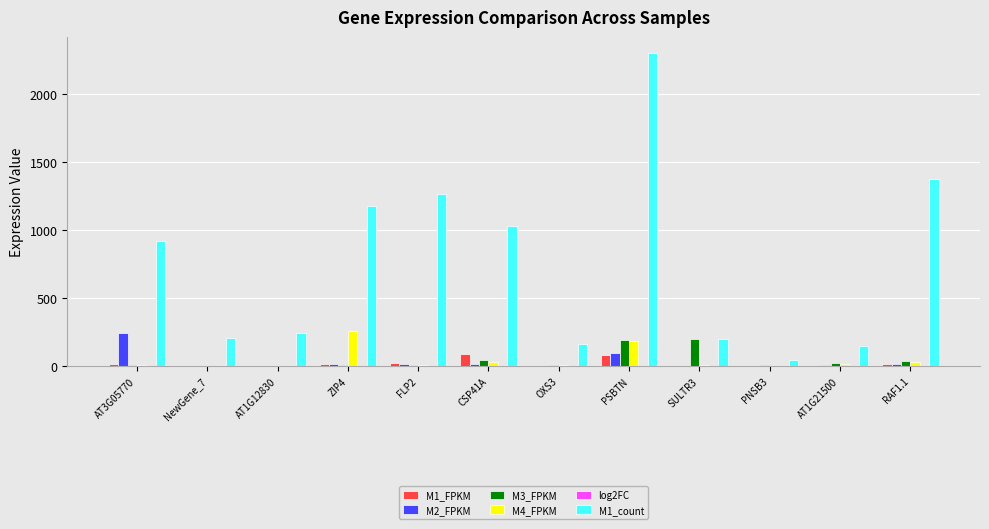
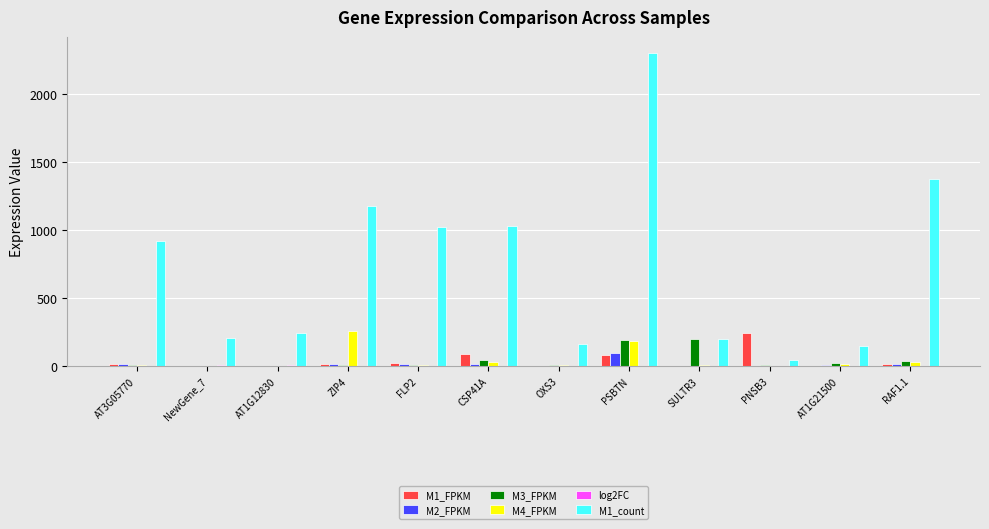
M2_FPKM, AT3G05770: 250 -> 10
M1_count, FLP2: 1270 -> 1030
M1_FPKM, PNSB3: 0 -> 250
